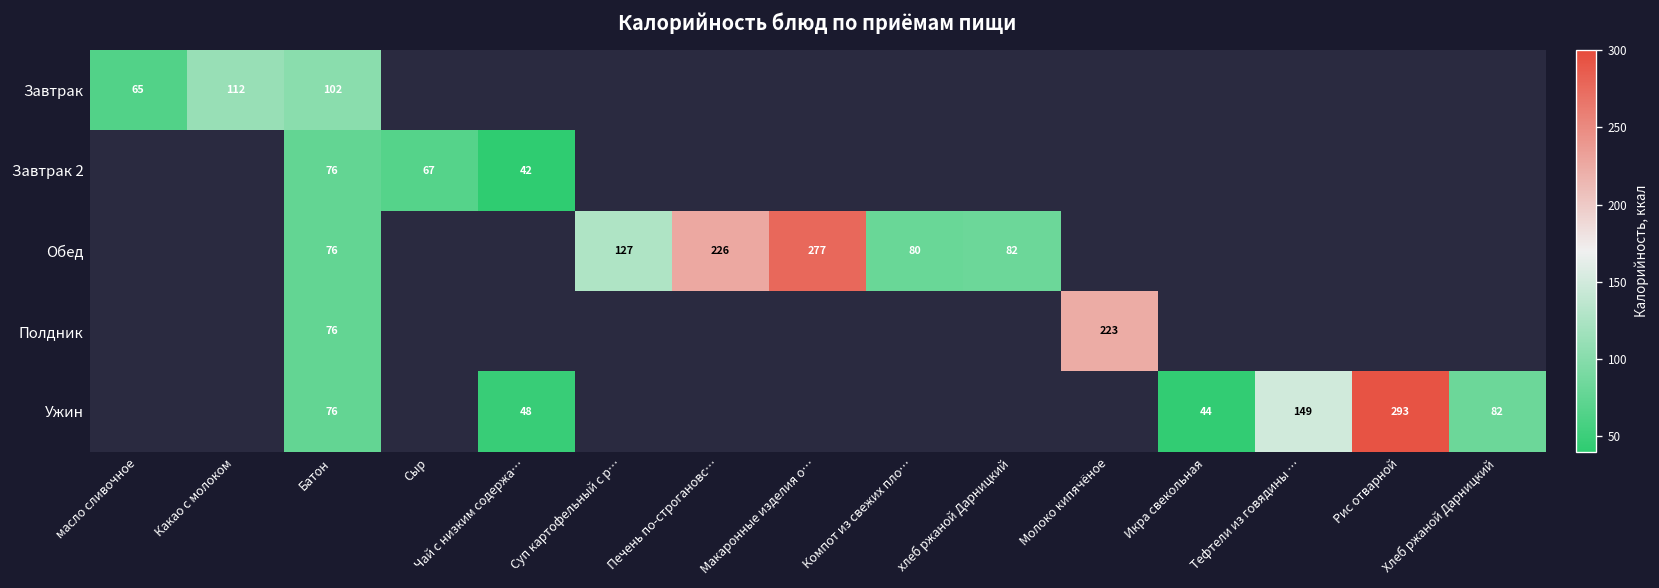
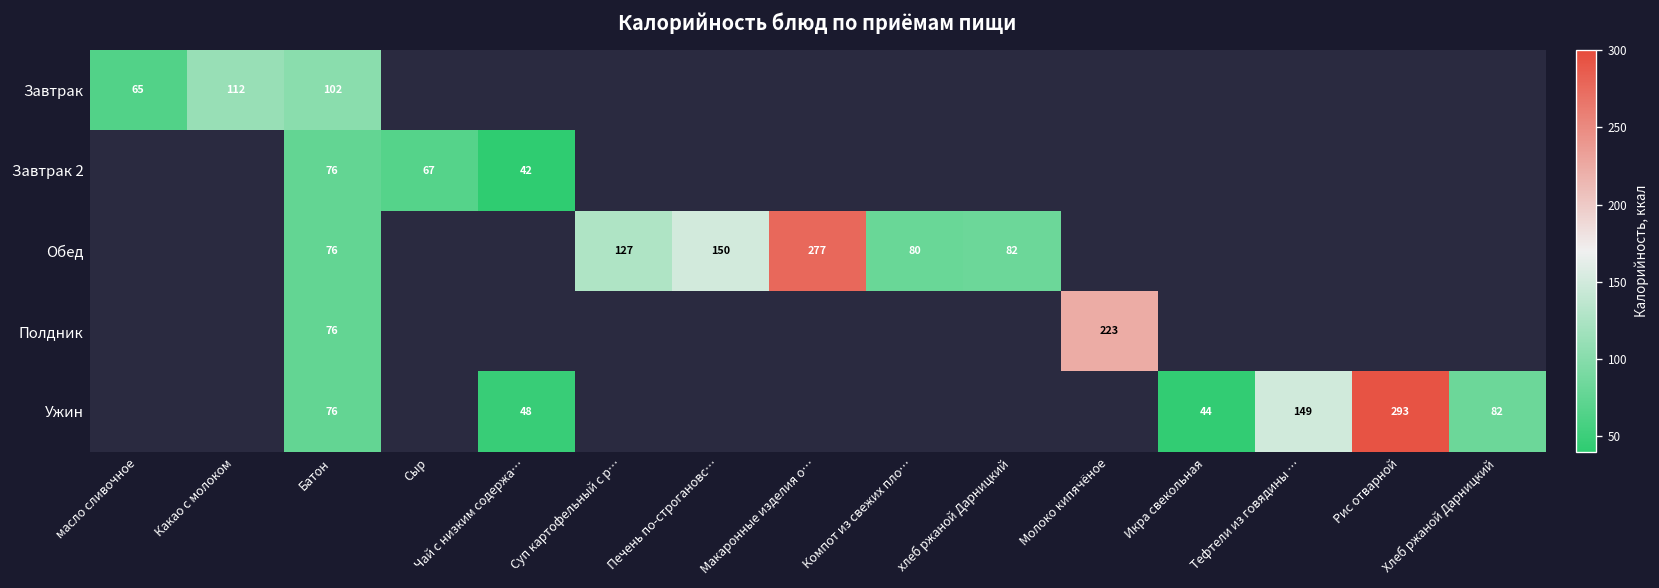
Обед, Печень по-строгановс…: 226 -> 150
